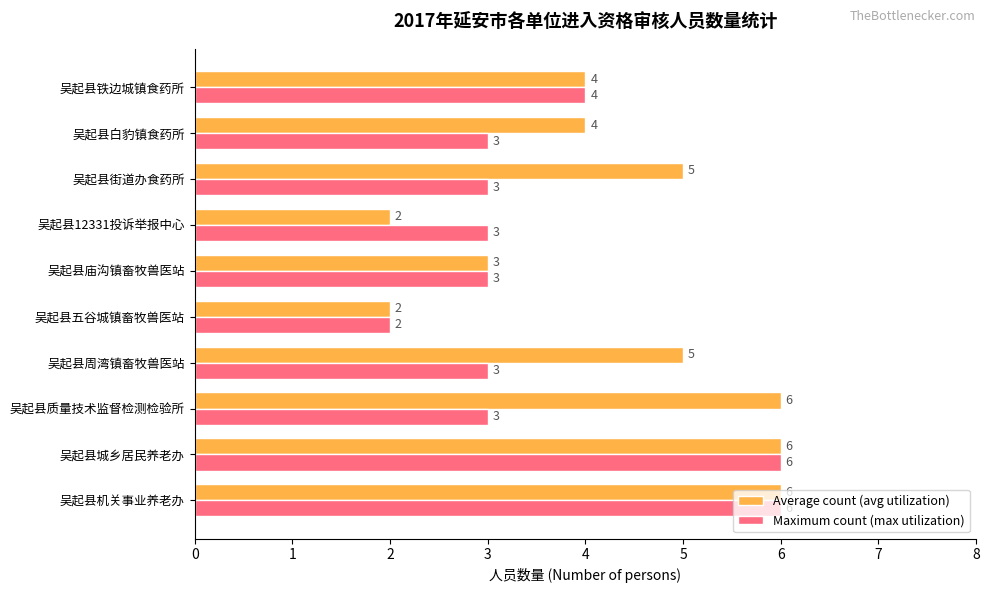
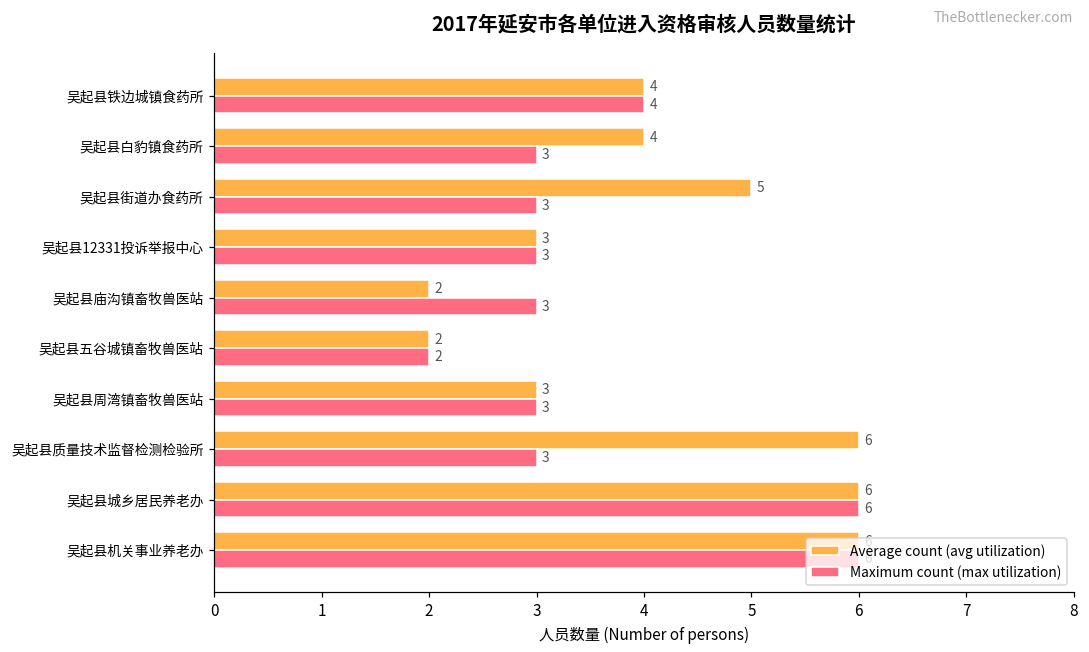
Average count (avg utilization), 吴起县12331投诉举报中心: 2 -> 3
Average count (avg utilization), 吴起县庙沟镇畜牧兽医站: 3 -> 2
Average count (avg utilization), 吴起县周湾镇畜牧兽医站: 5 -> 3
